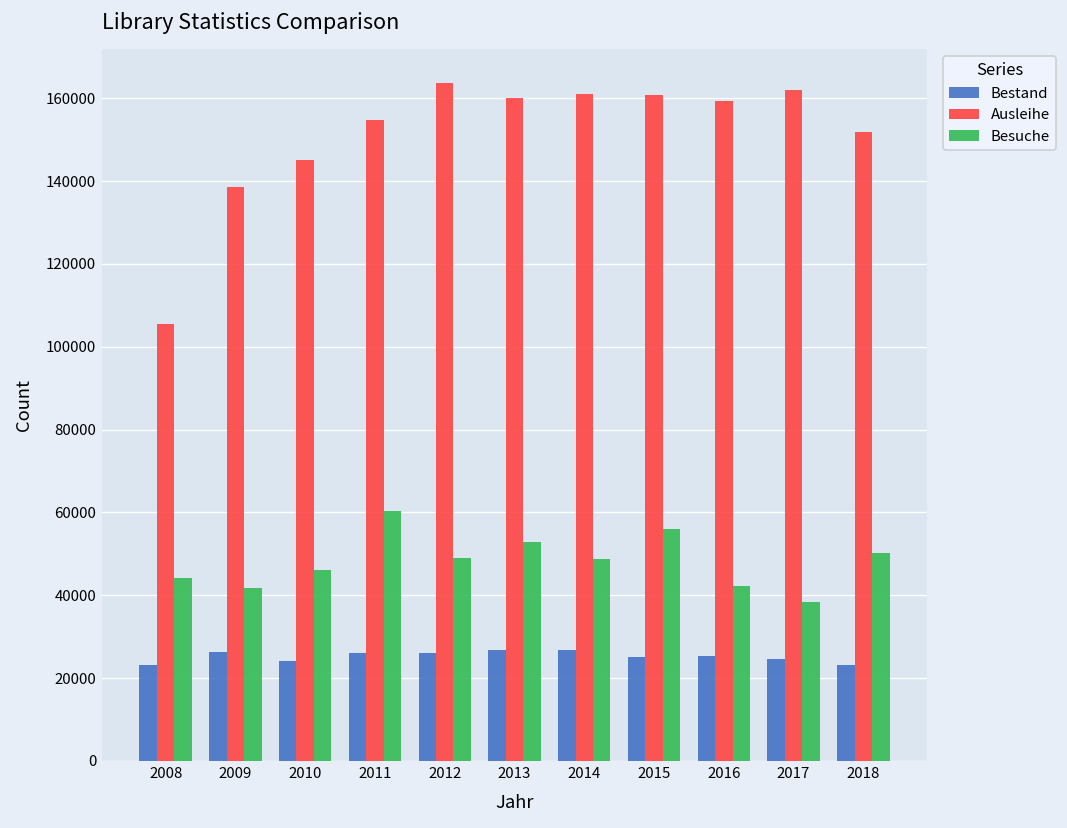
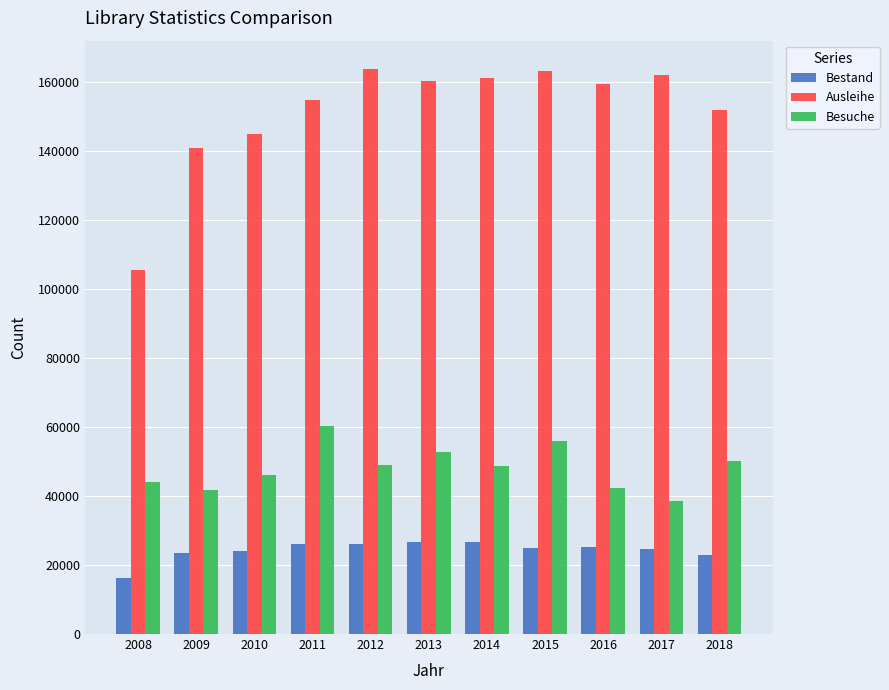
Bestand, 2008: 23000 -> 16000
Bestand, 2009: 26000 -> 23000
Ausleihe, 2009: 138000 -> 141000
Ausleihe, 2015: 161000 -> 163000
